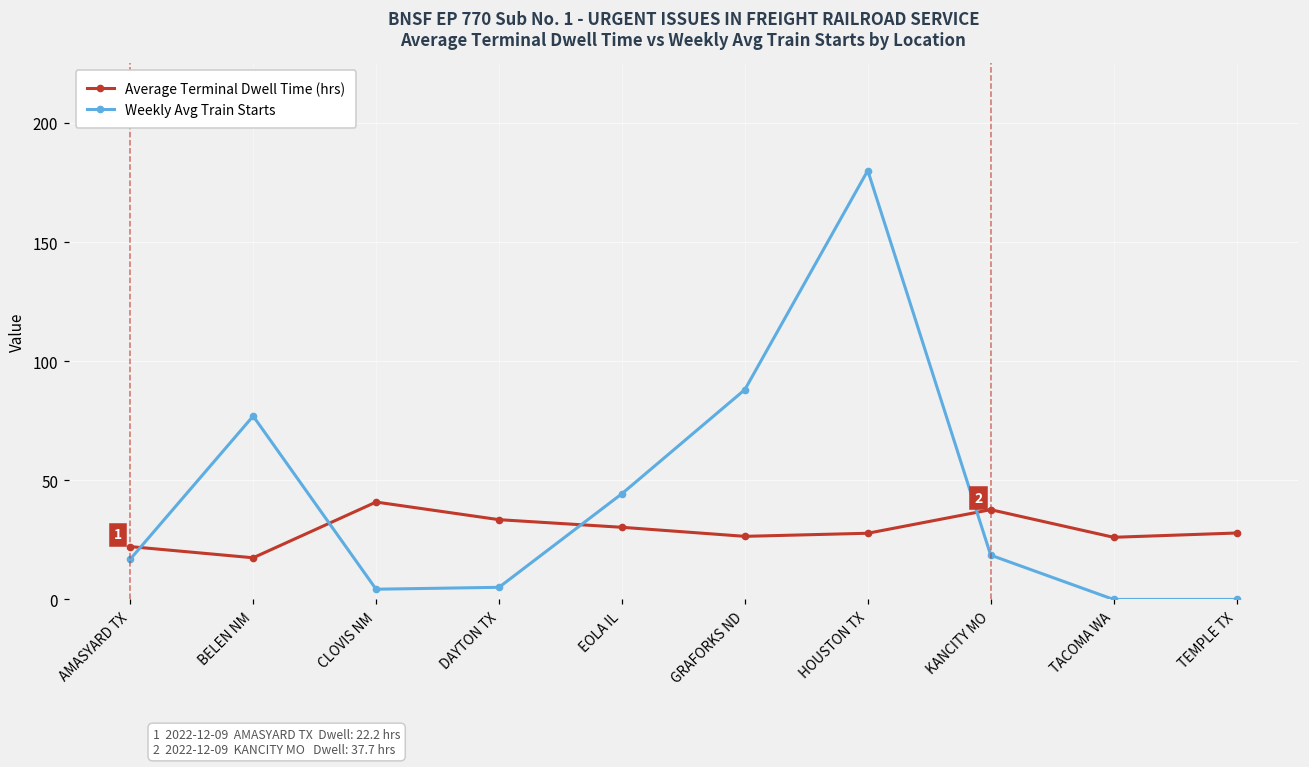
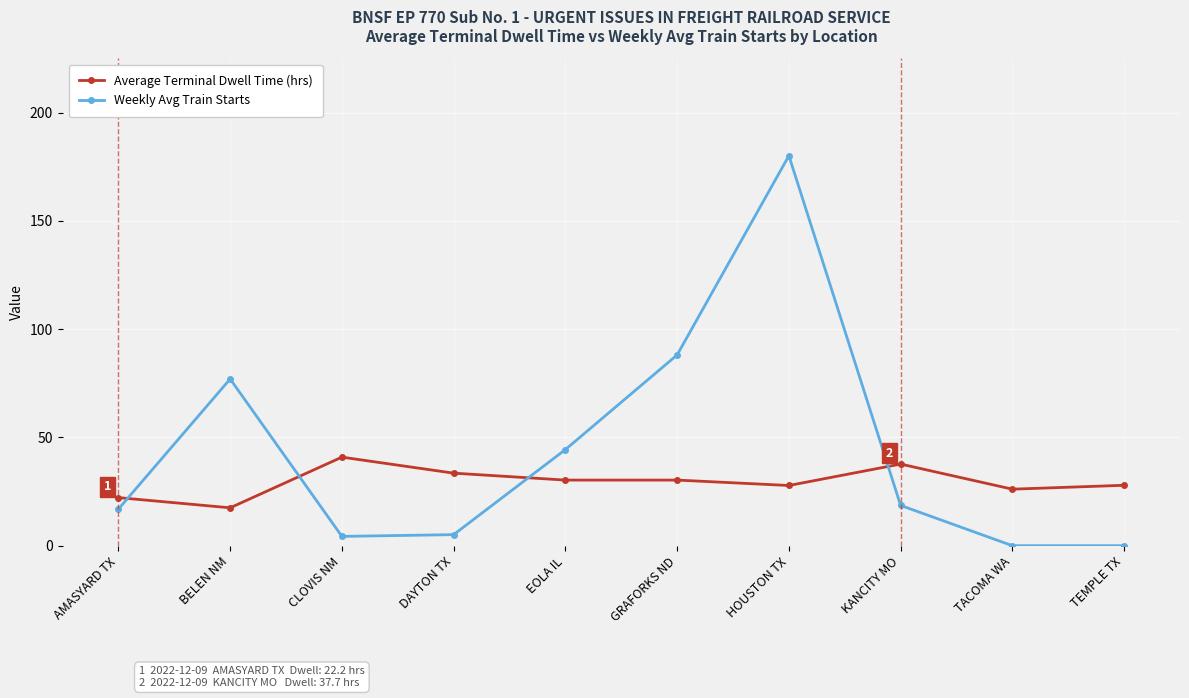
Average Terminal Dwell Time (hrs), GRAFORKS ND: 27 -> 30
